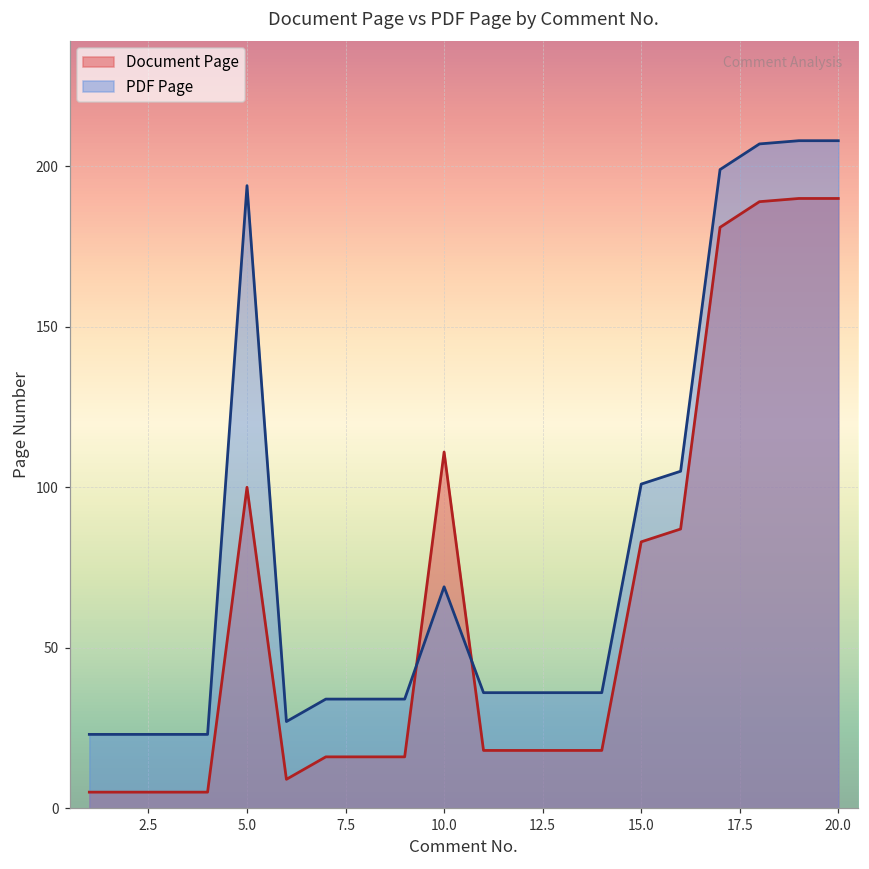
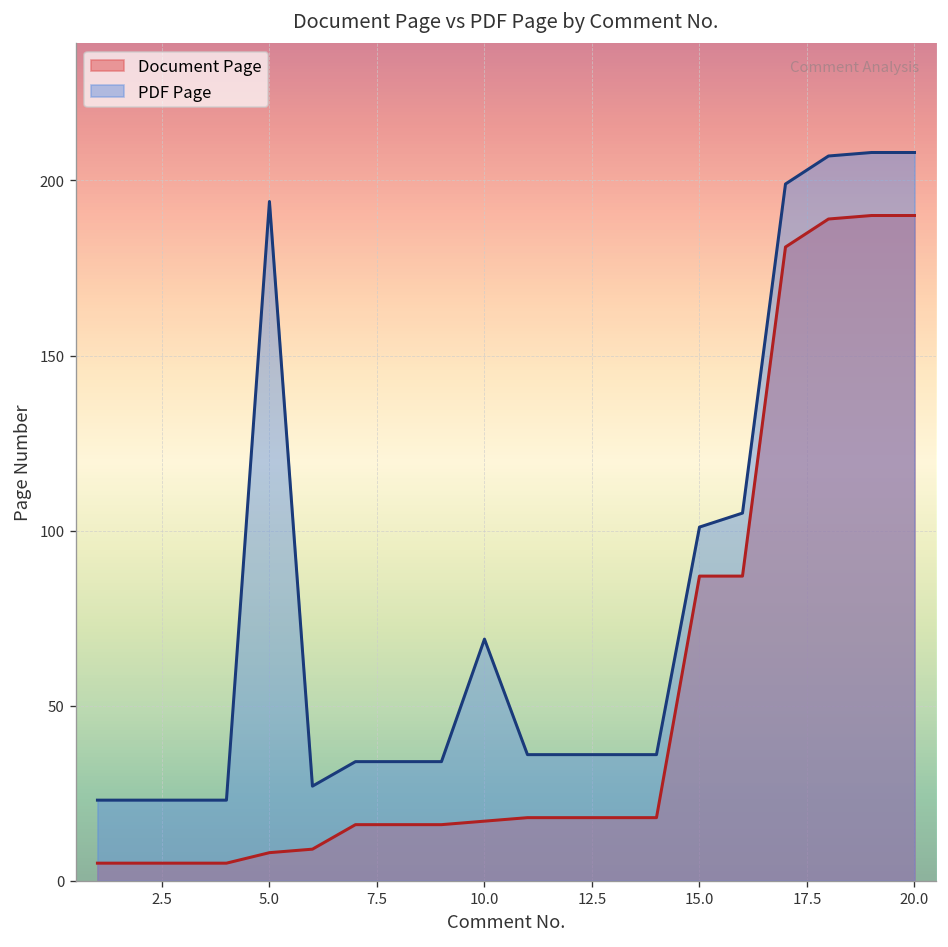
Document Page, 5.0: 100 -> 8
Document Page, 10.0: 111 -> 17
Document Page, 15.0: 83 -> 87
